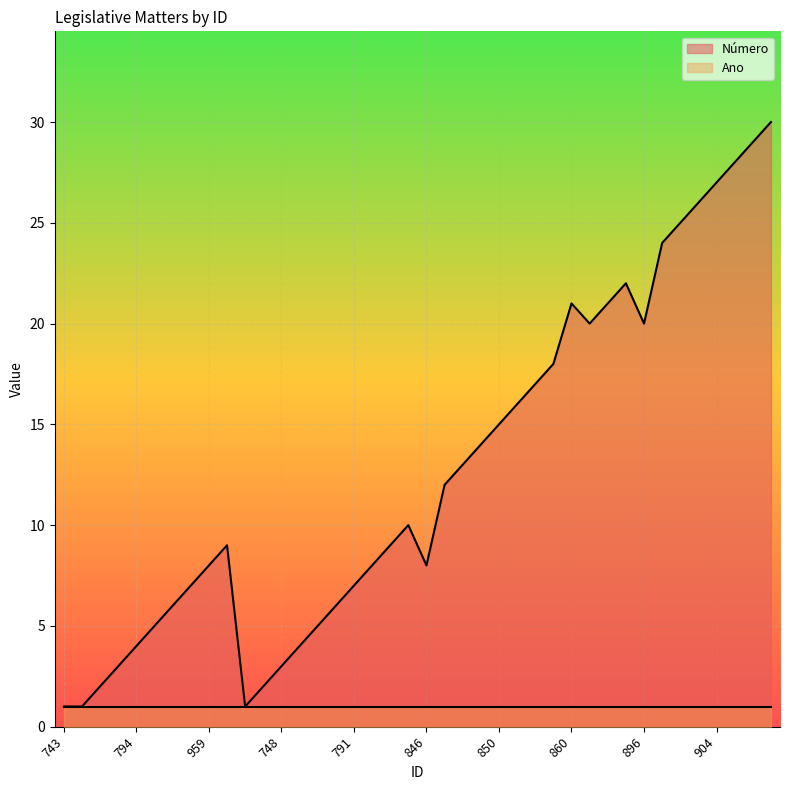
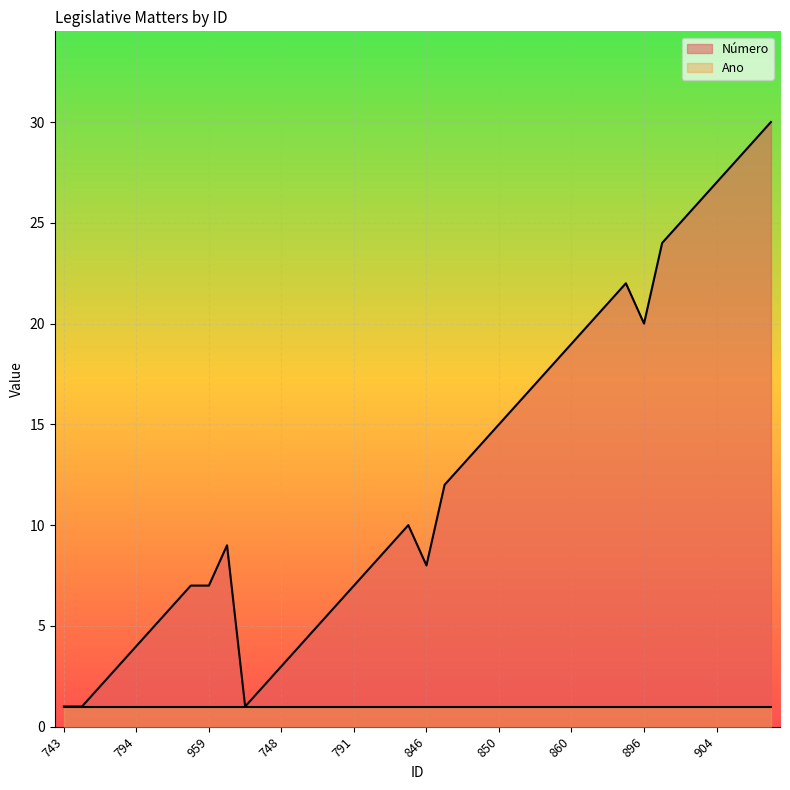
Número, 959: 8 -> 7
Número, 860: 21 -> 19
